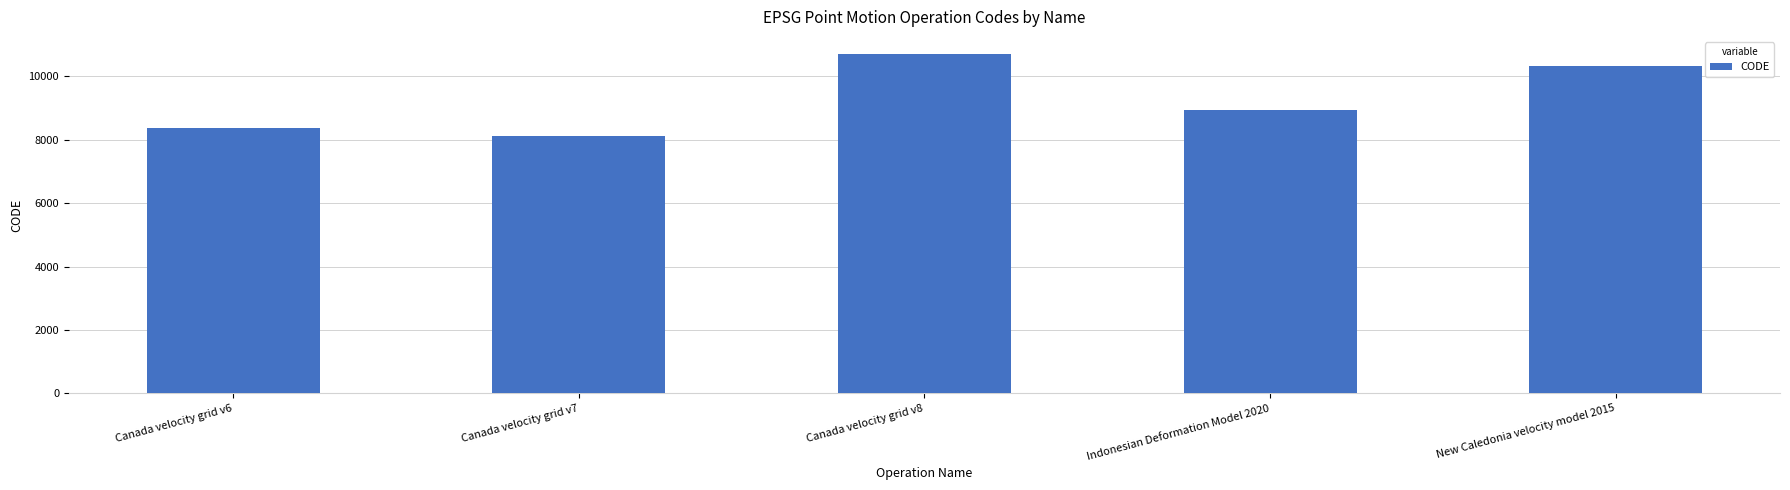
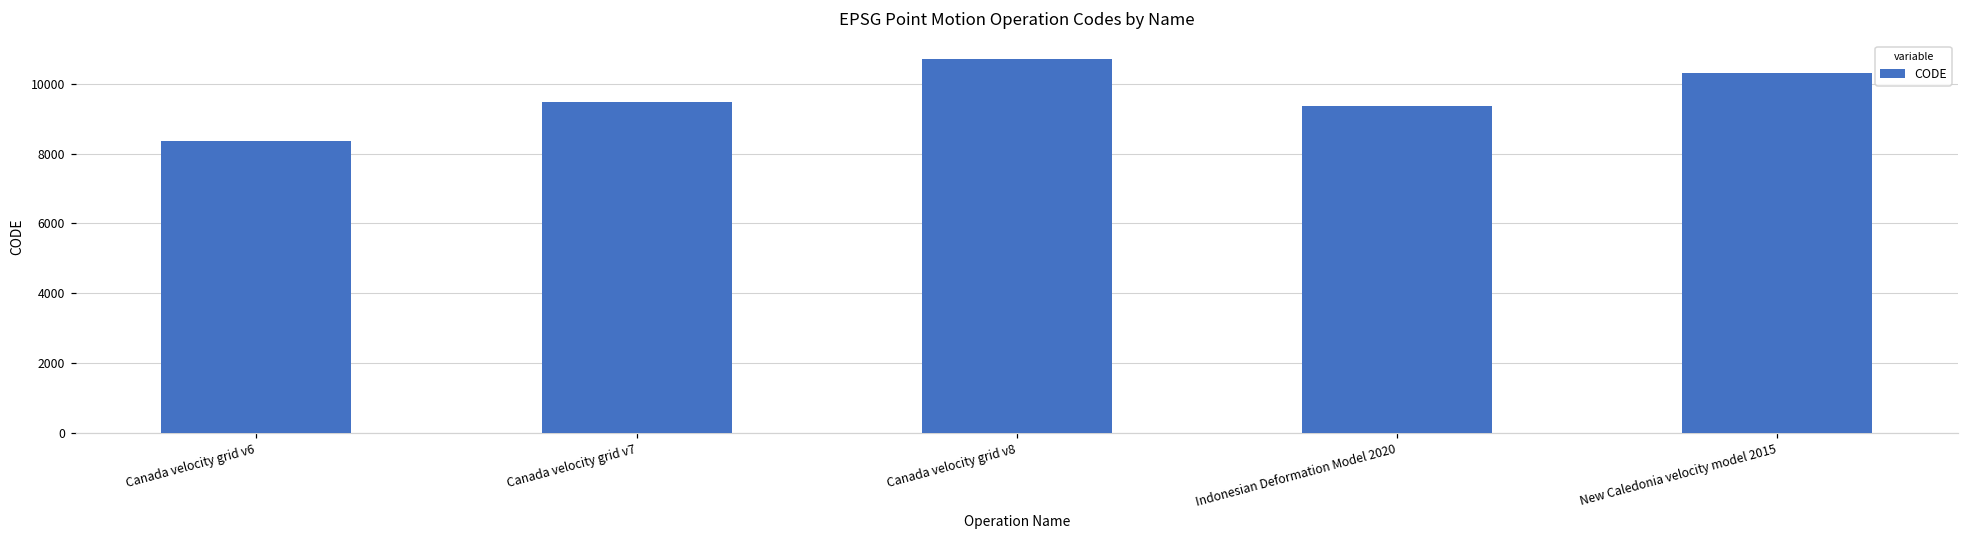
Canada velocity grid v7: 8100 -> 9500
Indonesian Deformation Model 2020: 8900 -> 9400
